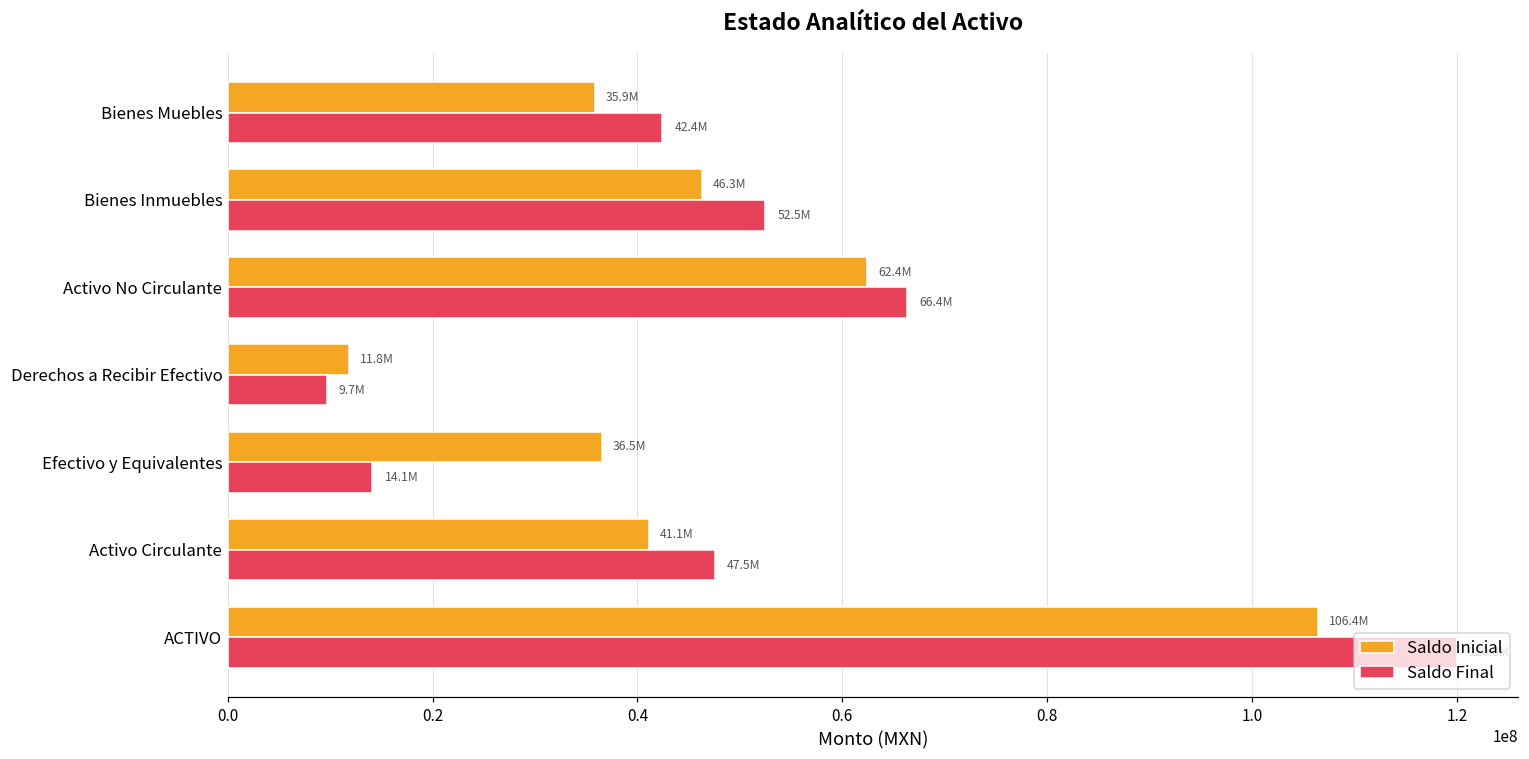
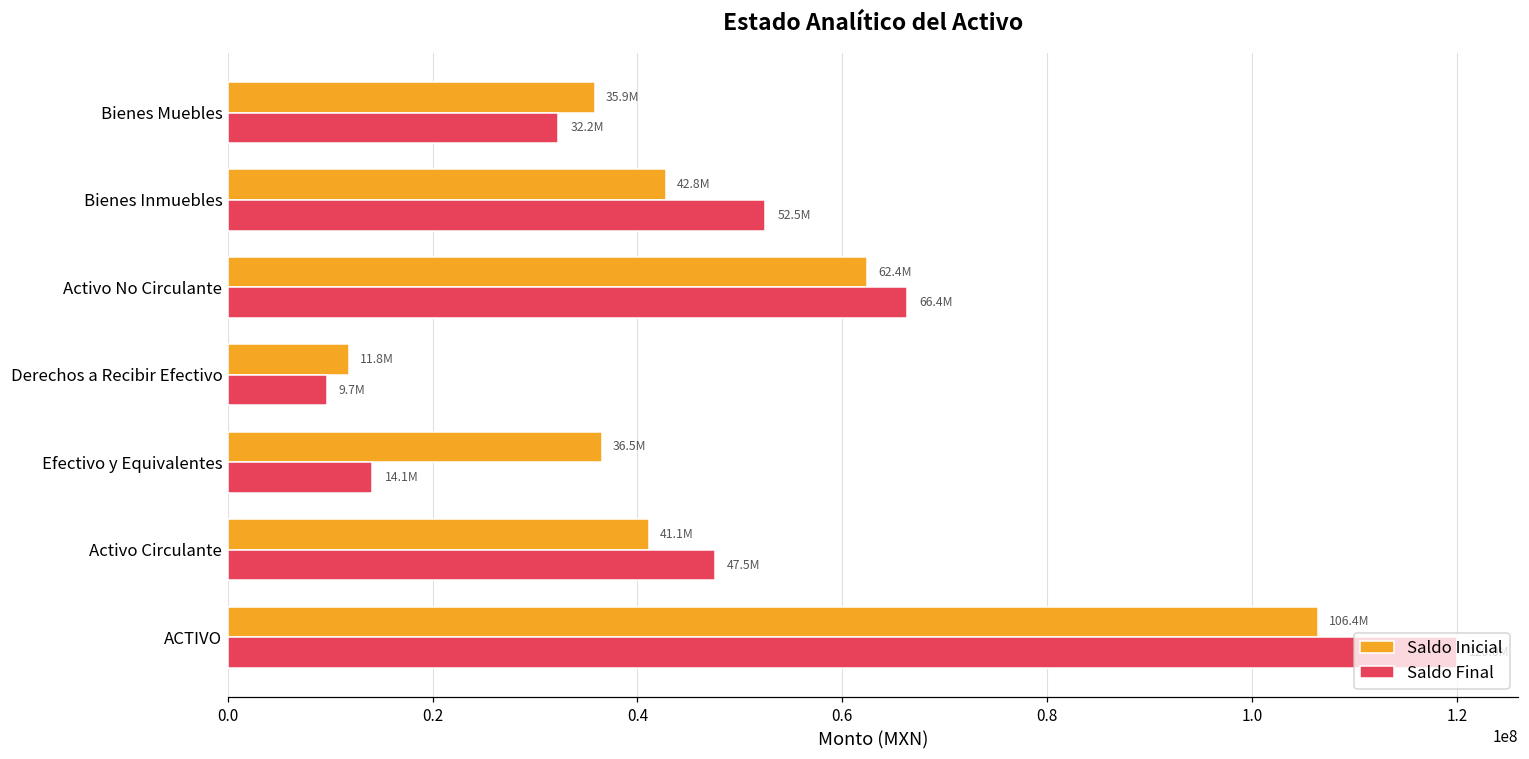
Saldo Final, Bienes Muebles: 42.4M -> 32.2M
Saldo Inicial, Bienes Inmuebles: 46.3M -> 42.8M
